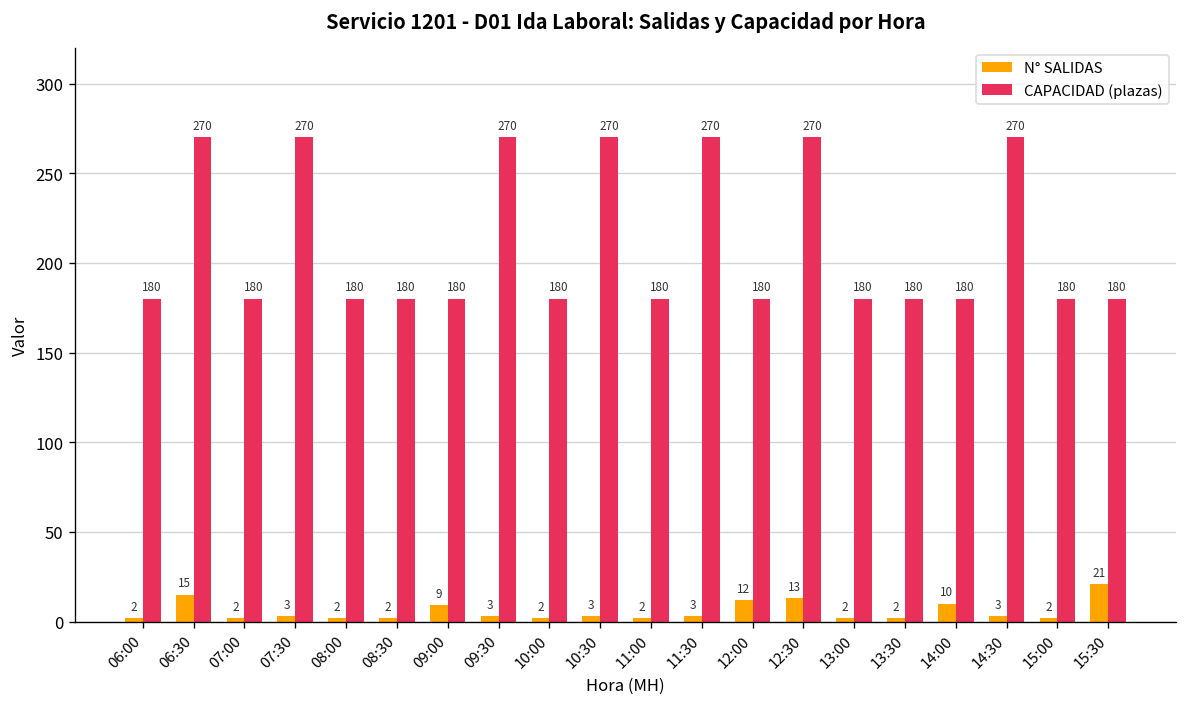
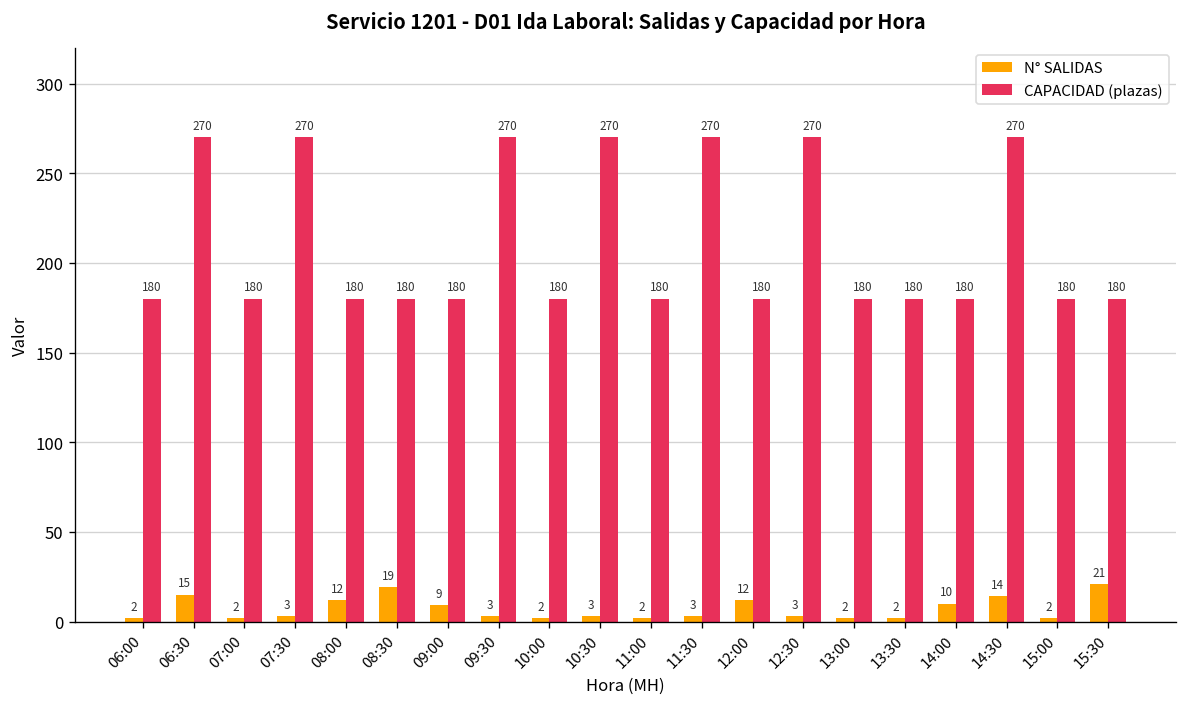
N° SALIDAS, 08:00: 2 -> 12
N° SALIDAS, 08:30: 2 -> 19
N° SALIDAS, 12:30: 13 -> 3
N° SALIDAS, 14:30: 3 -> 14
